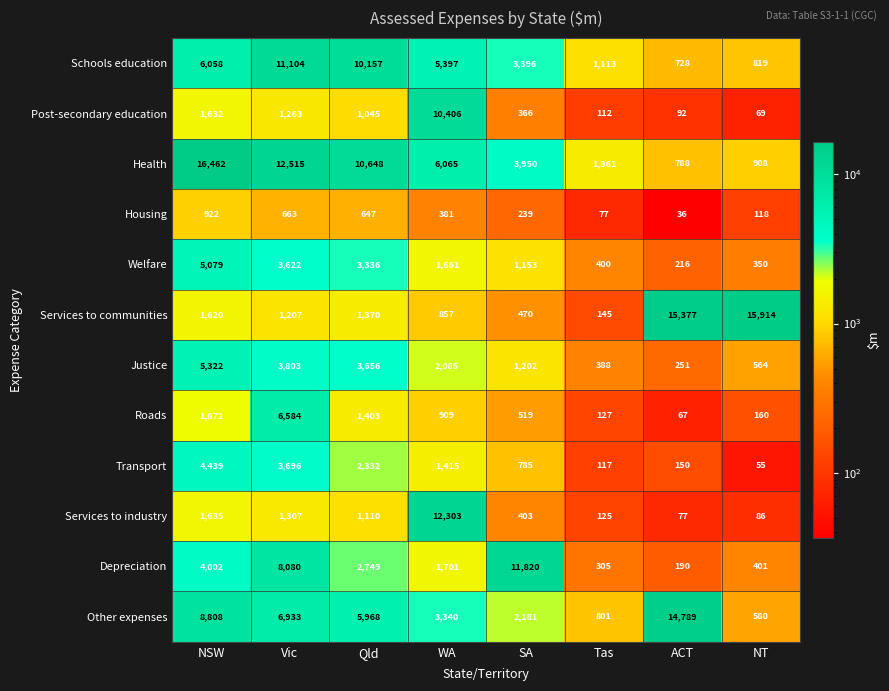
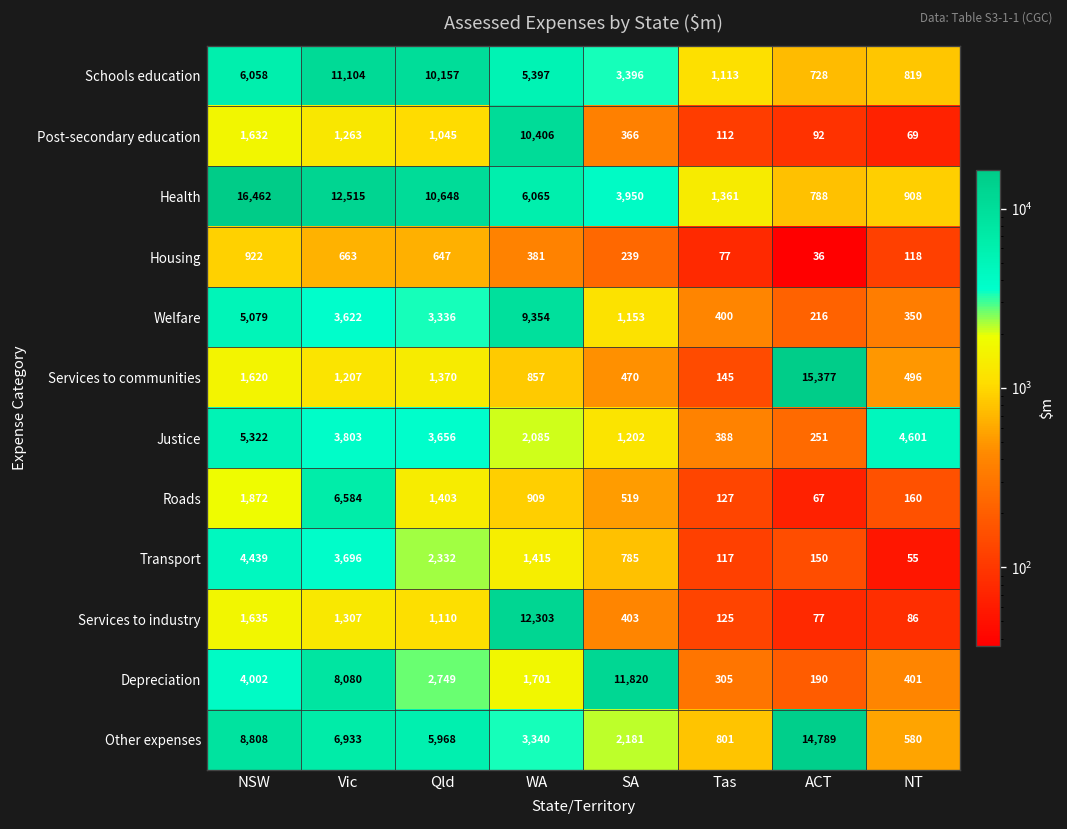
Welfare, WA: 1,661 -> 9,354
Services to communities, NT: 15,914 -> 496
Justice, NT: 564 -> 4,601
